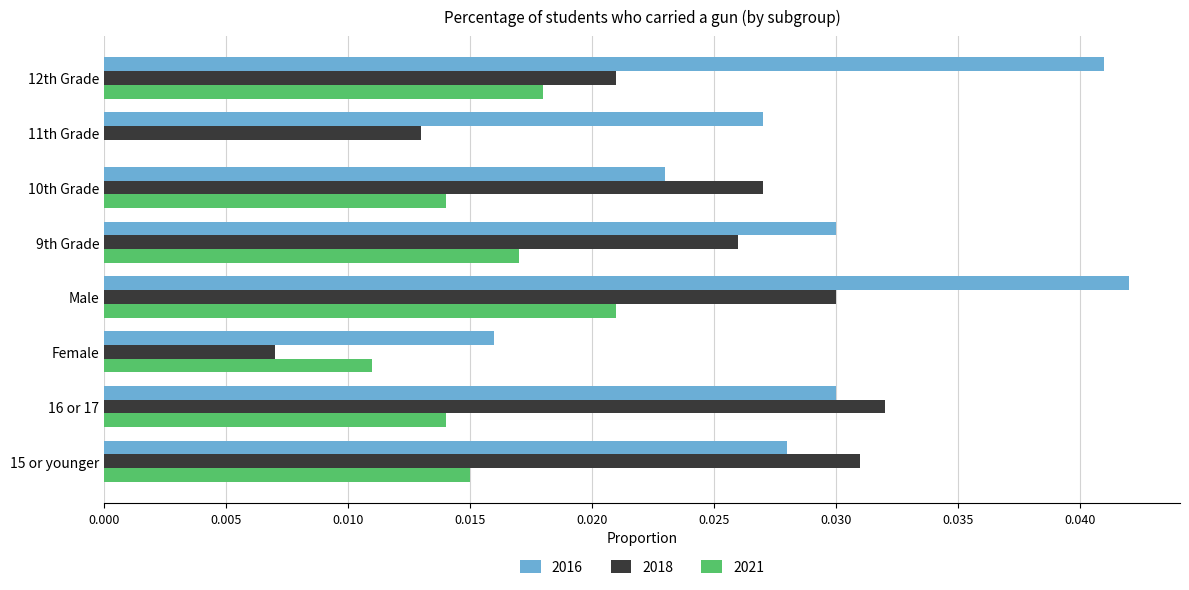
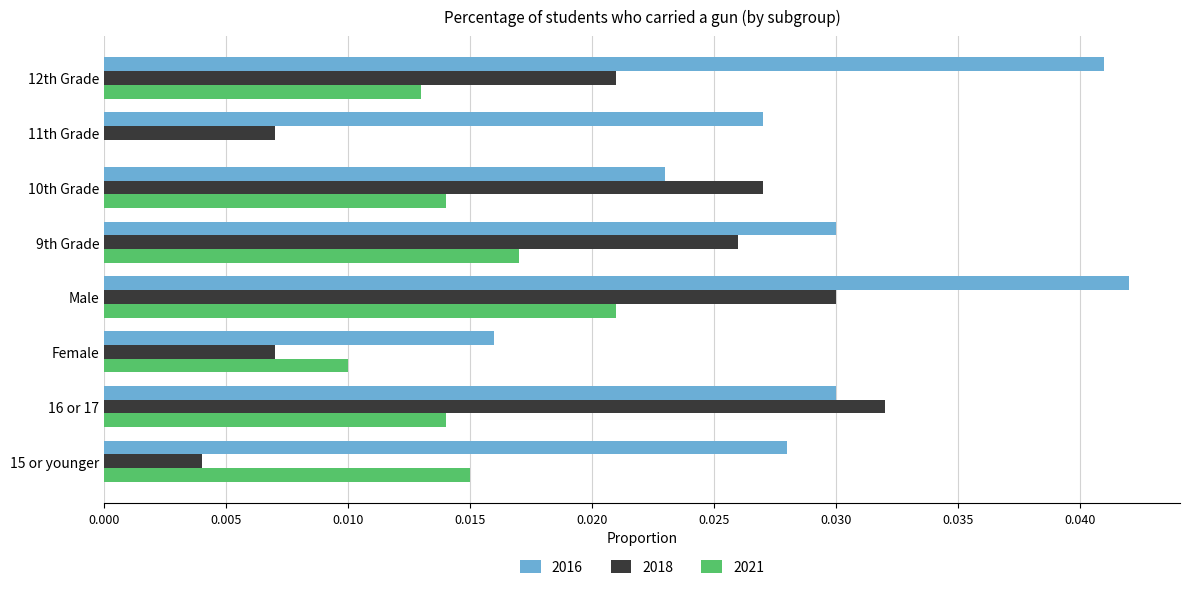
2021, 12th Grade: 0.018 -> 0.013
2018, 11th Grade: 0.013 -> 0.007
2021, Female: 0.011 -> 0.010
2018, 15 or younger: 0.031 -> 0.004
